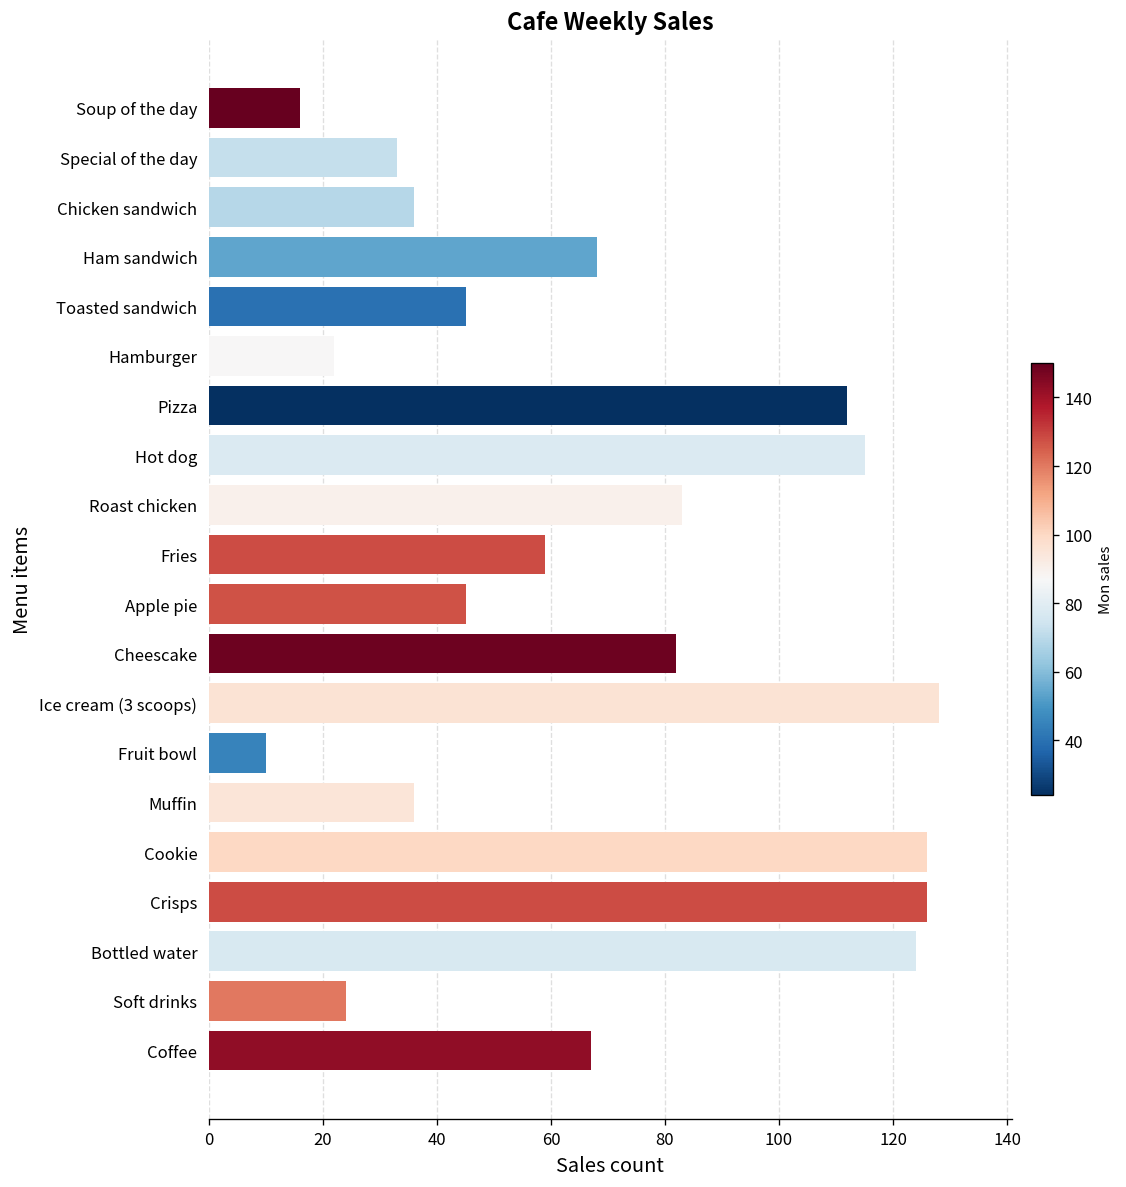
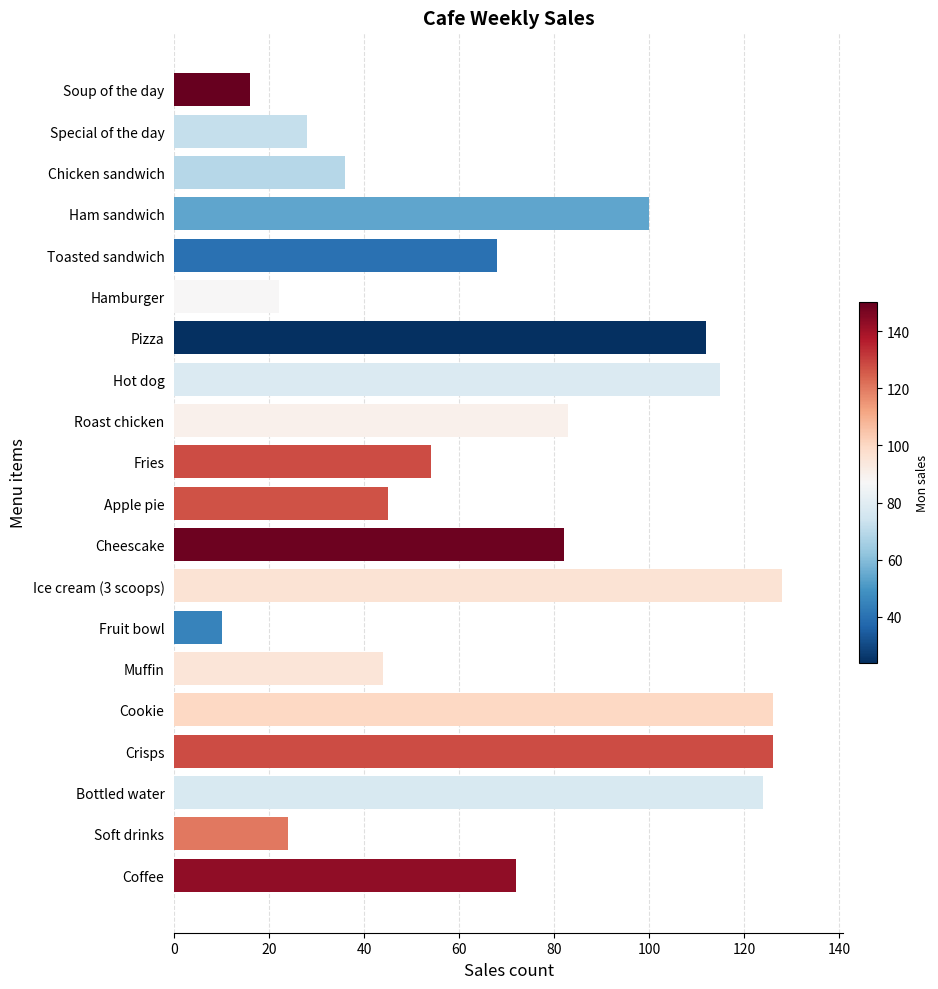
Special of the day: 33 -> 28
Ham sandwich: 68 -> 100
Toasted sandwich: 45 -> 68
Fries: 59 -> 54
Muffin: 36 -> 44
Coffee: 67 -> 72
